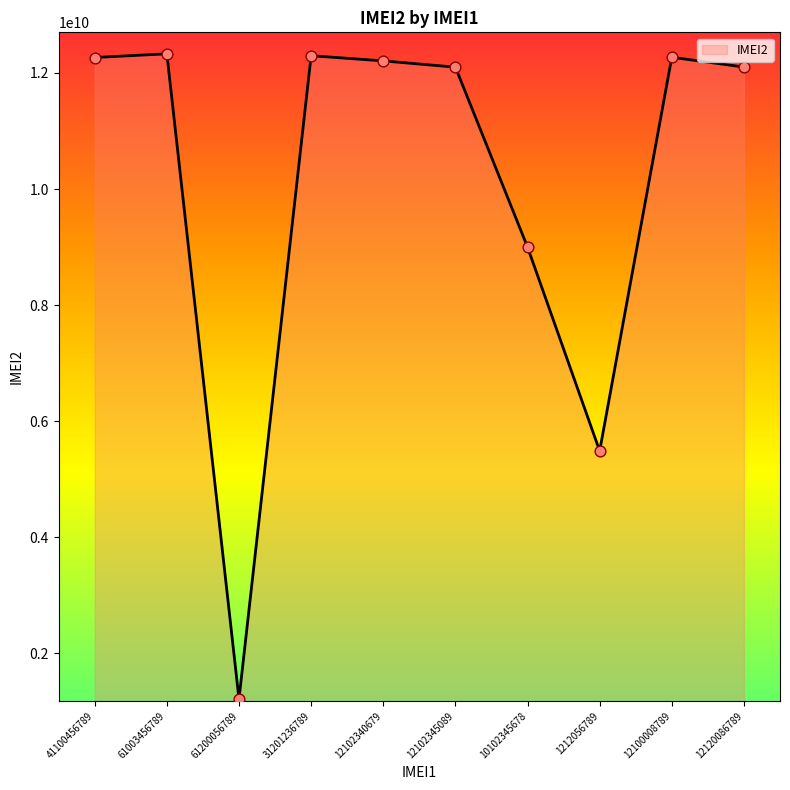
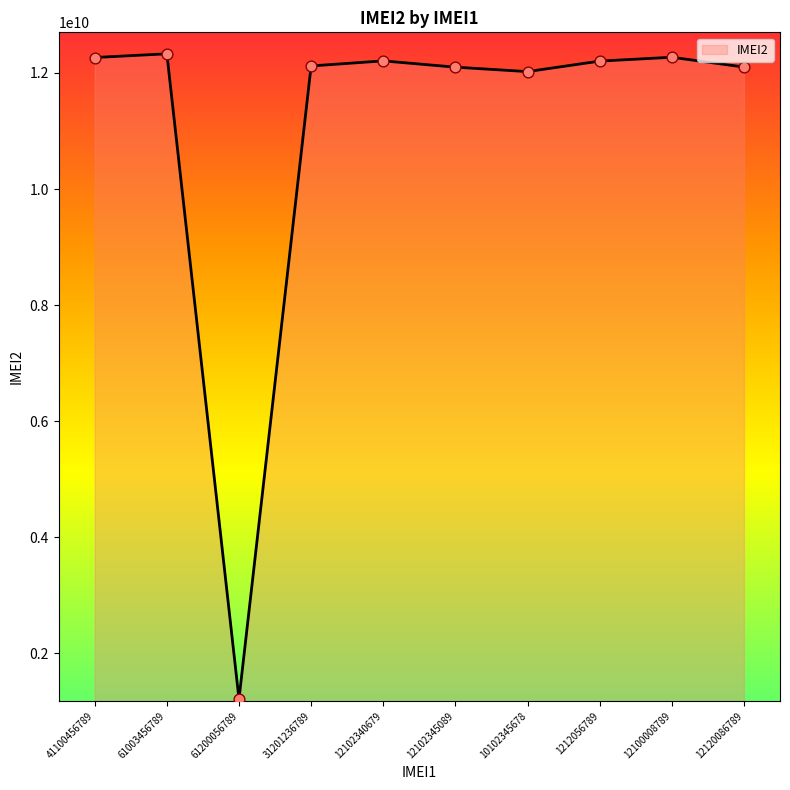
31201236789: 12300000000 -> 12100000000
10102345678: 9000000000 -> 12000000000
1212056789: 5500000000 -> 12200000000
